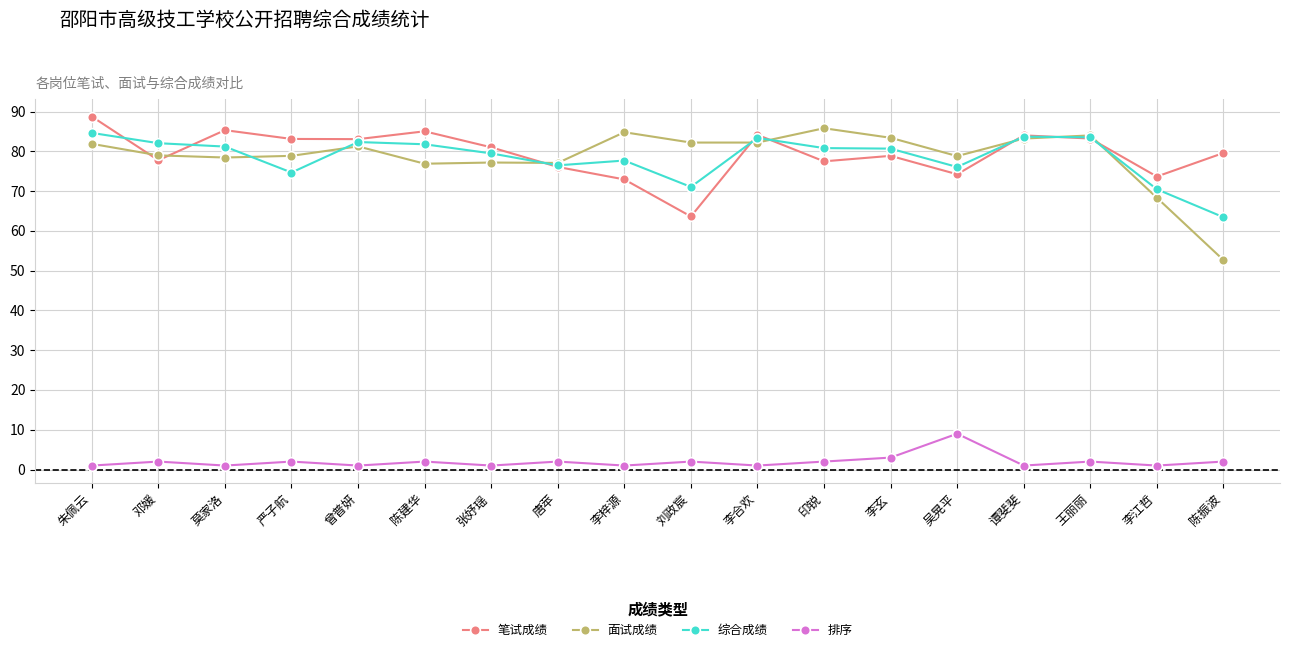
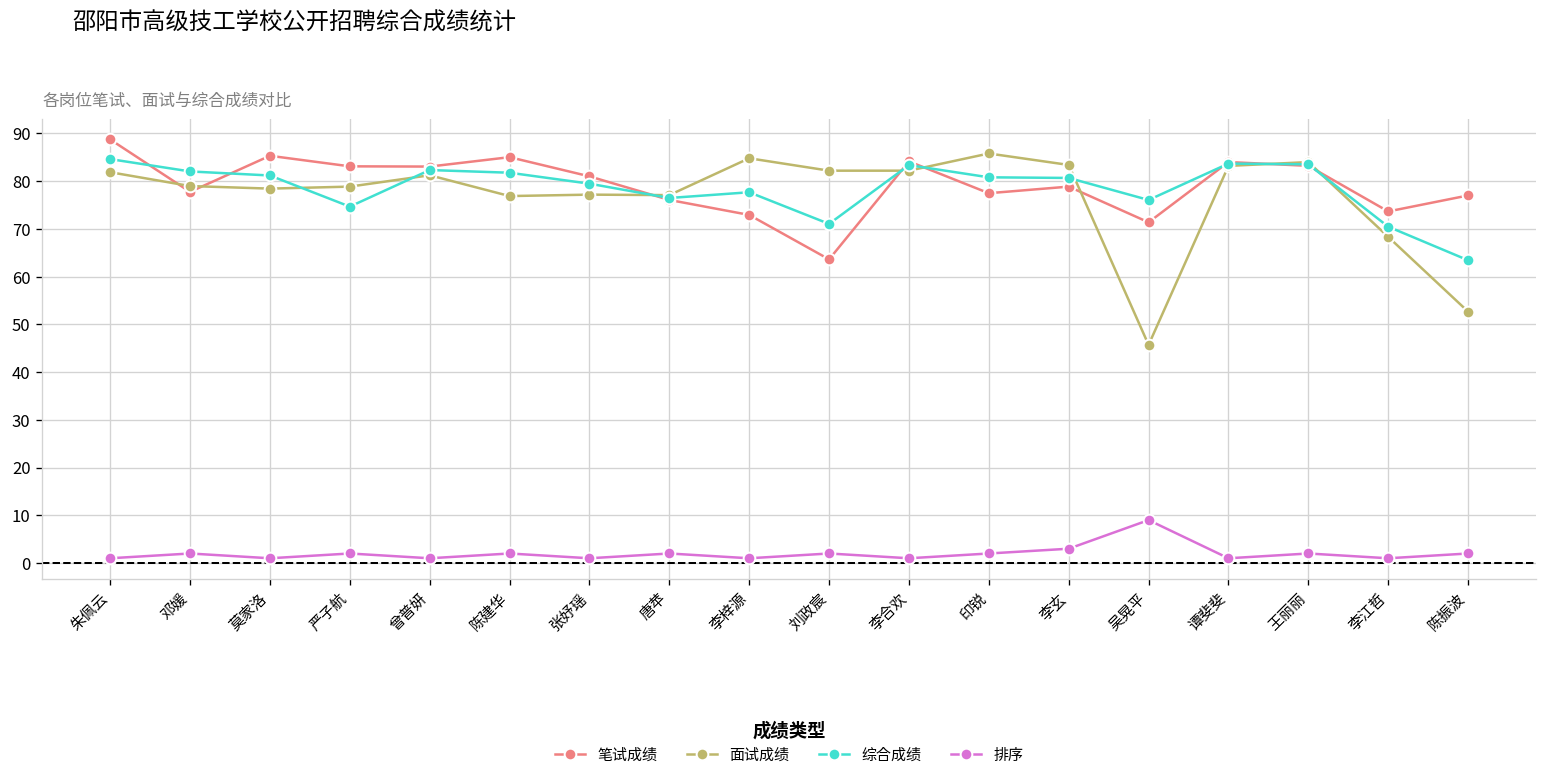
笔试成绩, 吴晃平: 74 -> 71
面试成绩, 吴晃平: 79 -> 46
笔试成绩, 陈振波: 80 -> 77
